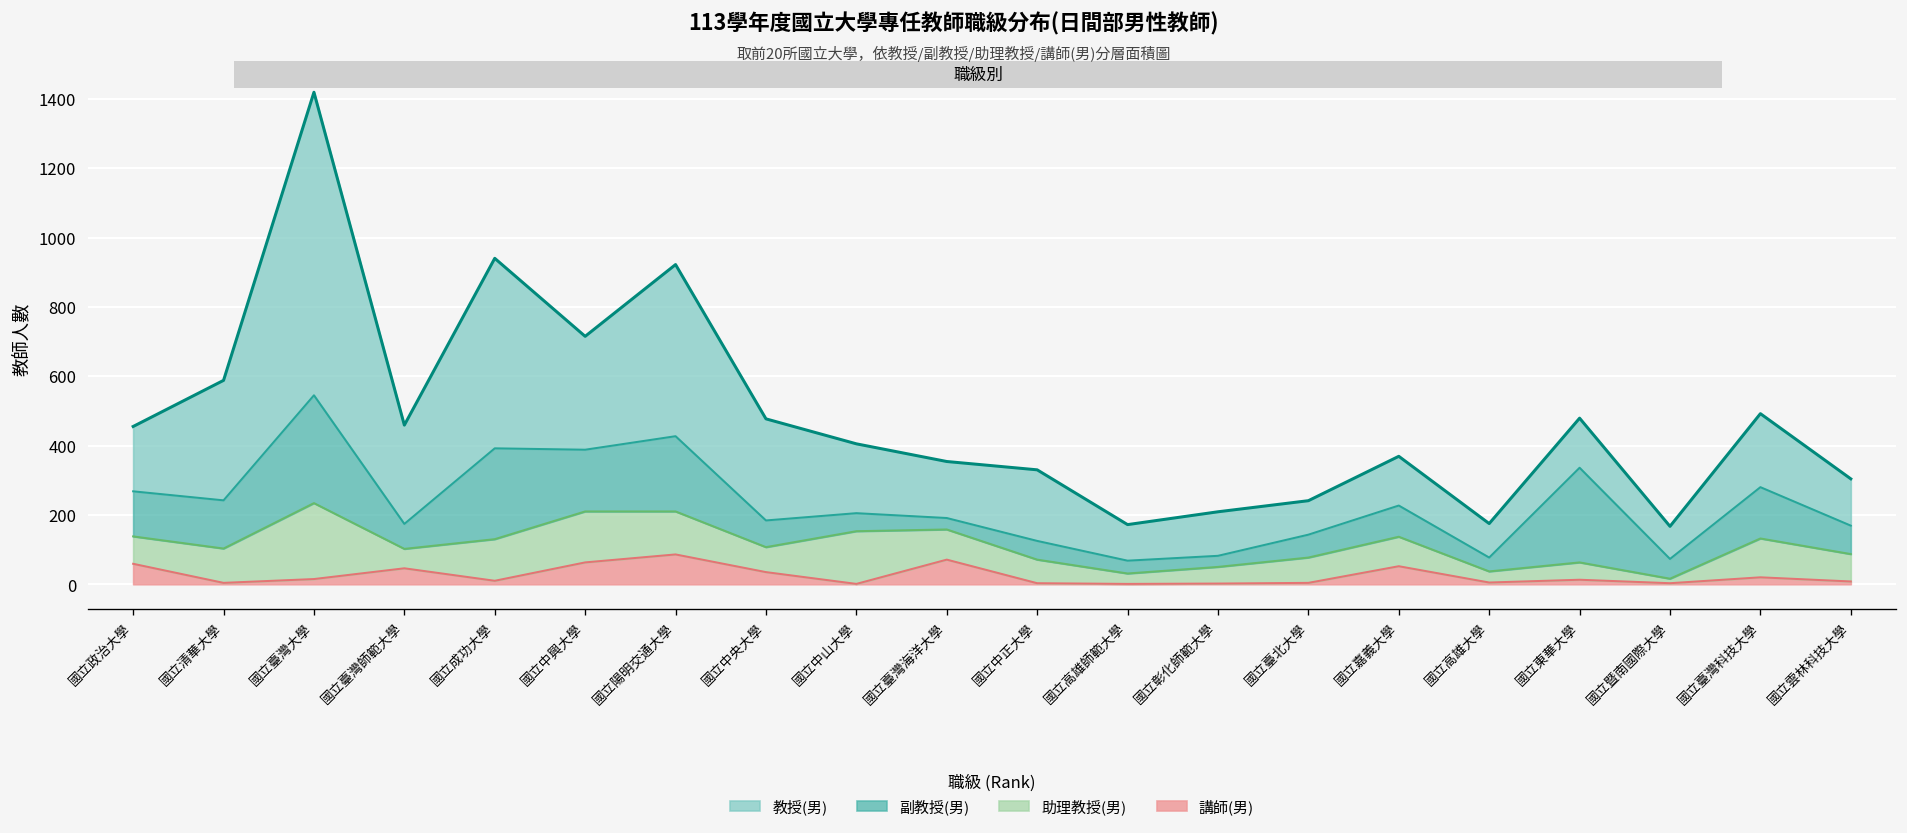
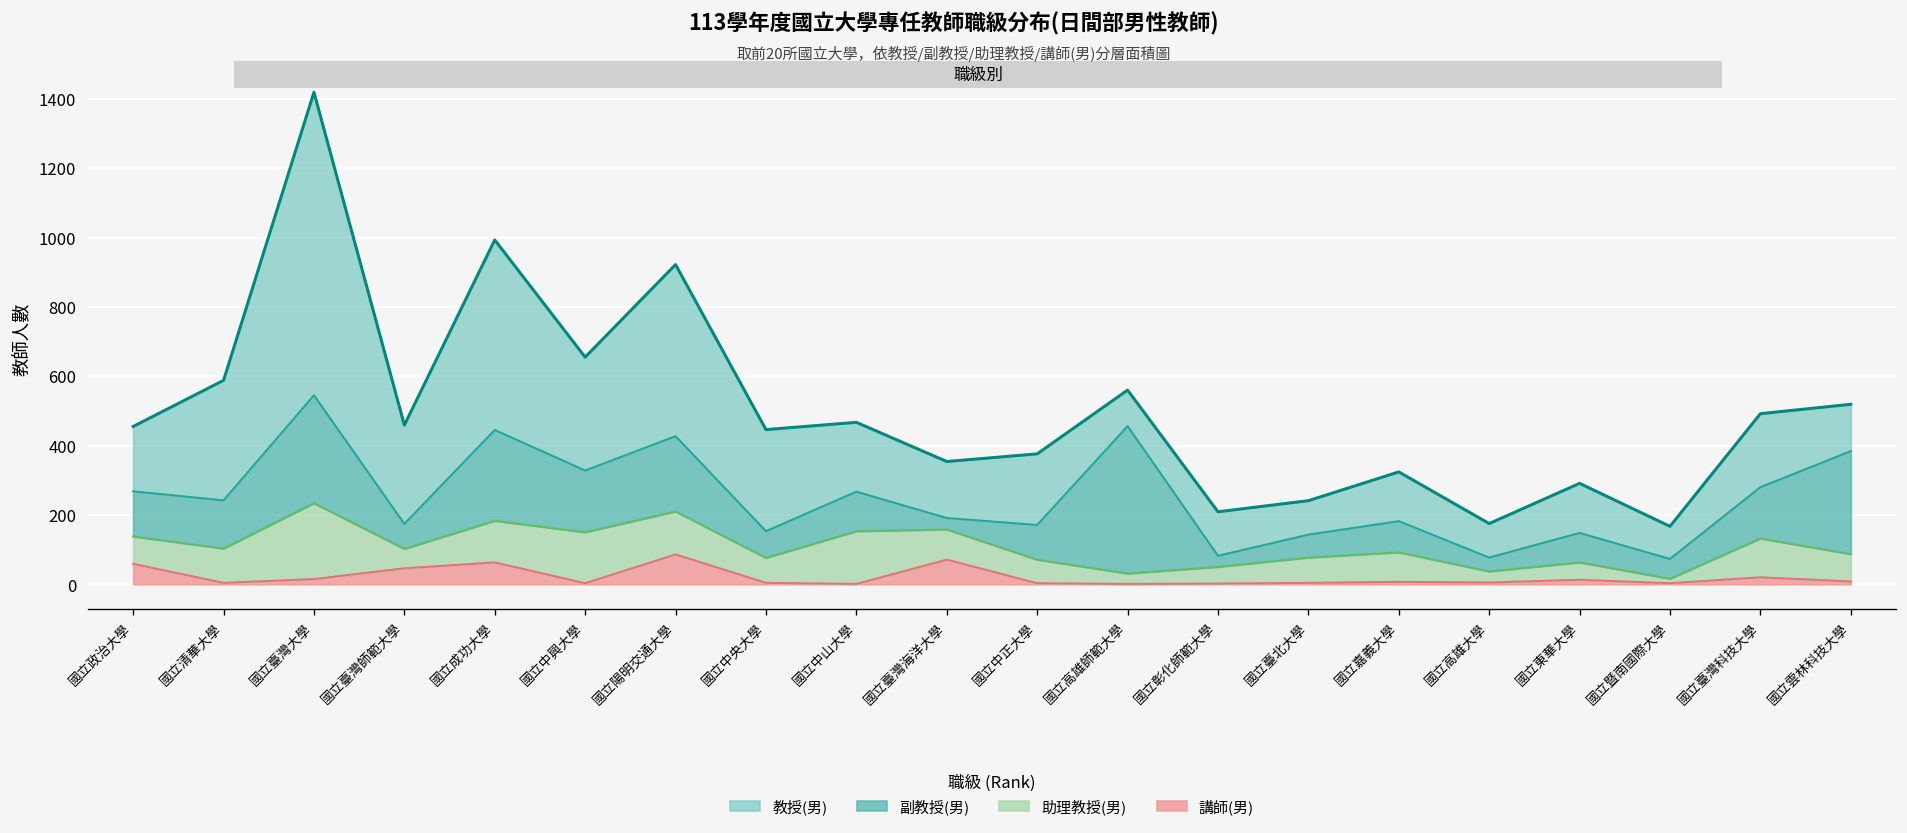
講師(男), 國立成功大學: 10 -> 60
講師(男), 國立中興大學: 60 -> 0
講師(男), 國立中央大學: 40 -> 0
副教授(男), 國立中山大學: 50 -> 110
副教授(男), 國立中正大學: 50 -> 100
副教授(男), 國立高雄師範大學: 40 -> 430
講師(男), 國立嘉義大學: 50 -> 10
副教授(男), 國立東華大學: 270 -> 90
副教授(男), 國立雲林科技大學: 80 -> 300
